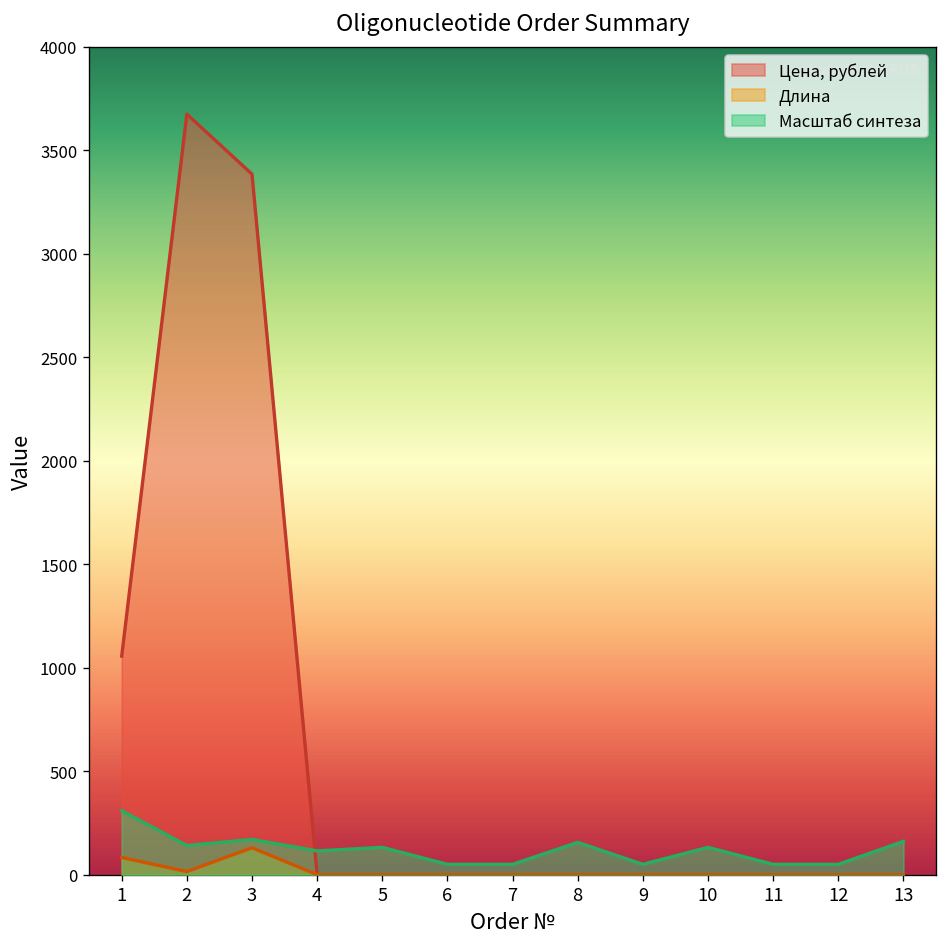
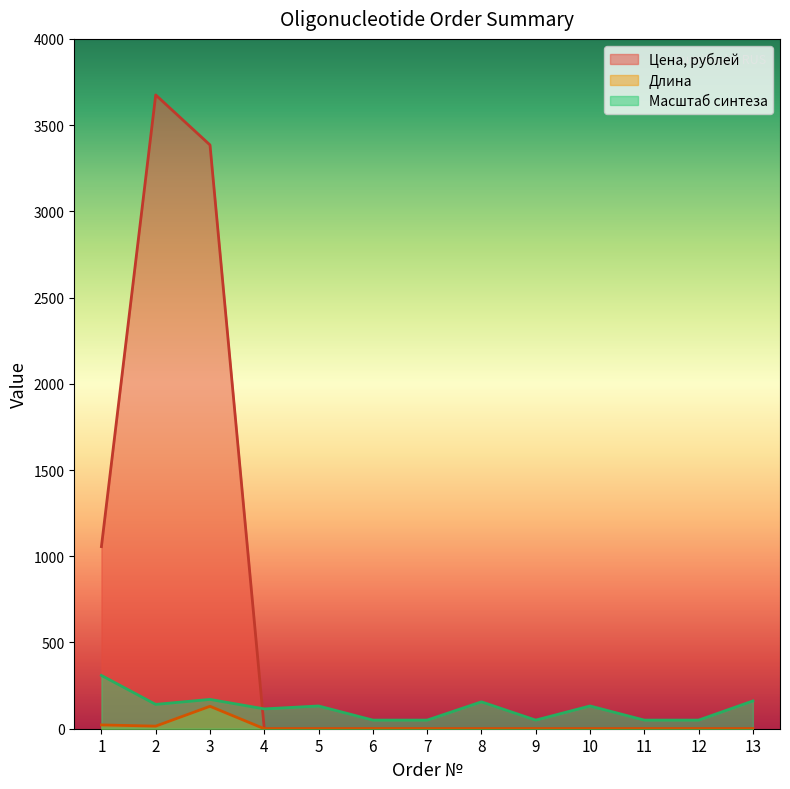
Длина, 1: 80 -> 20
